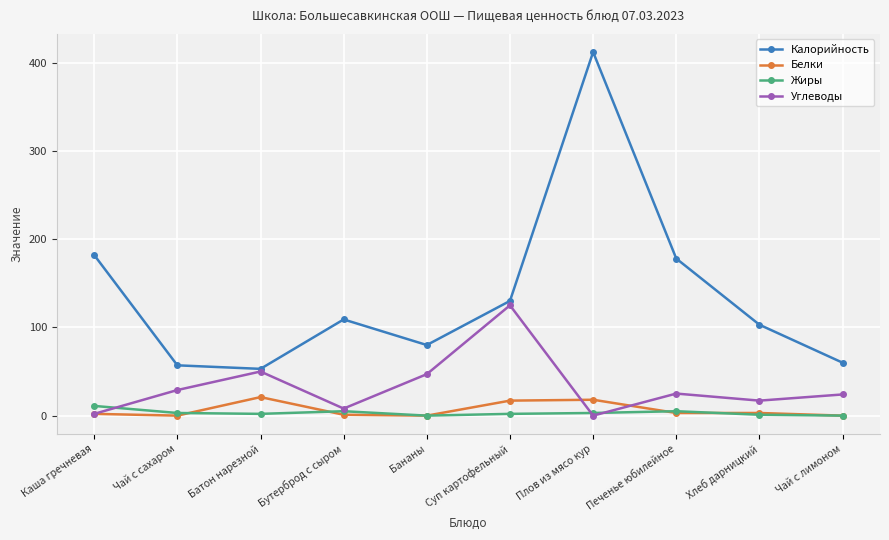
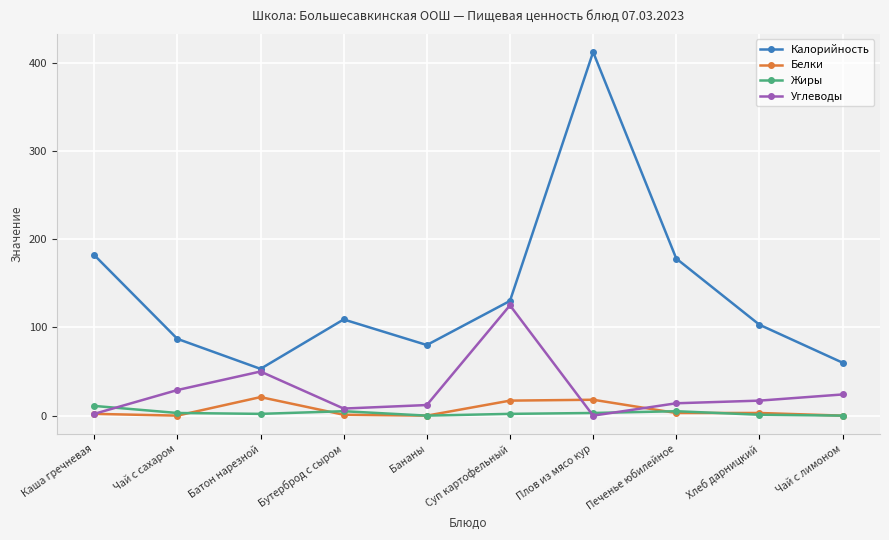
Калорийность, Чай с сахаром: 60 -> 90
Углеводы, Бананы: 50 -> 10
Углеводы, Печенье юбилейное: 30 -> 10
